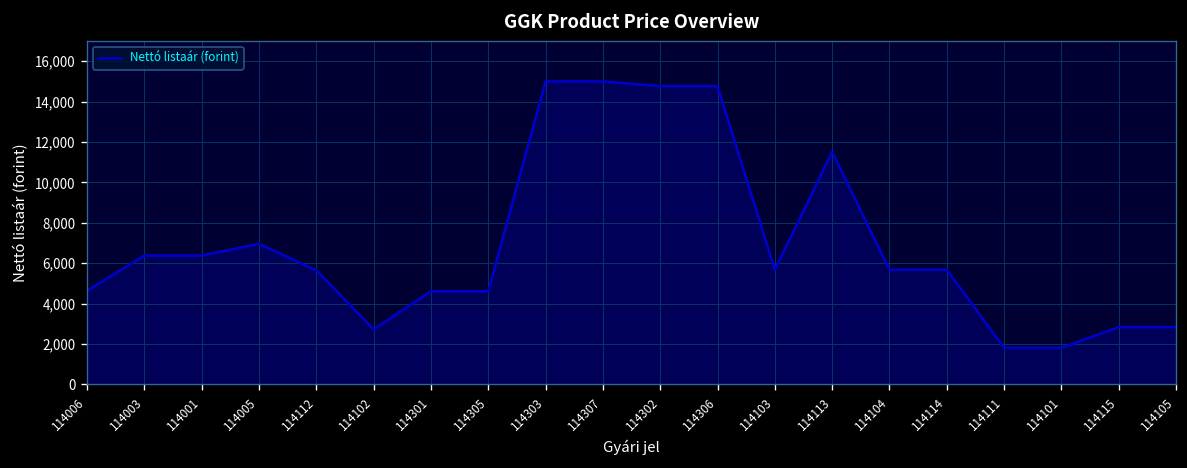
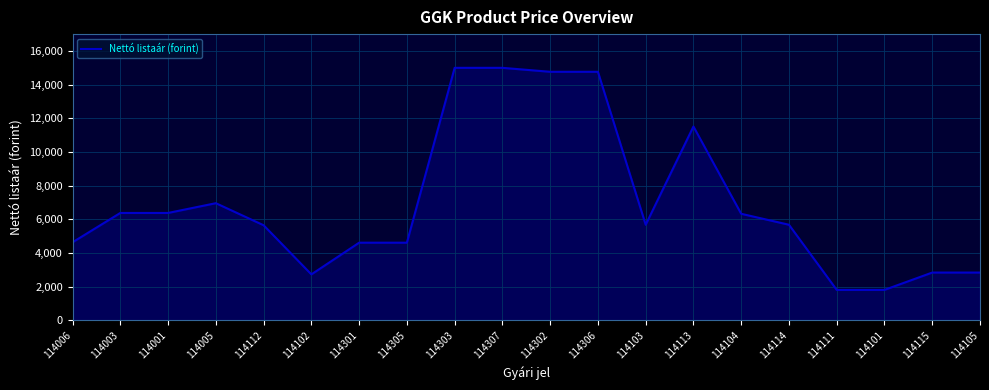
114104: 5,700 -> 6,300
